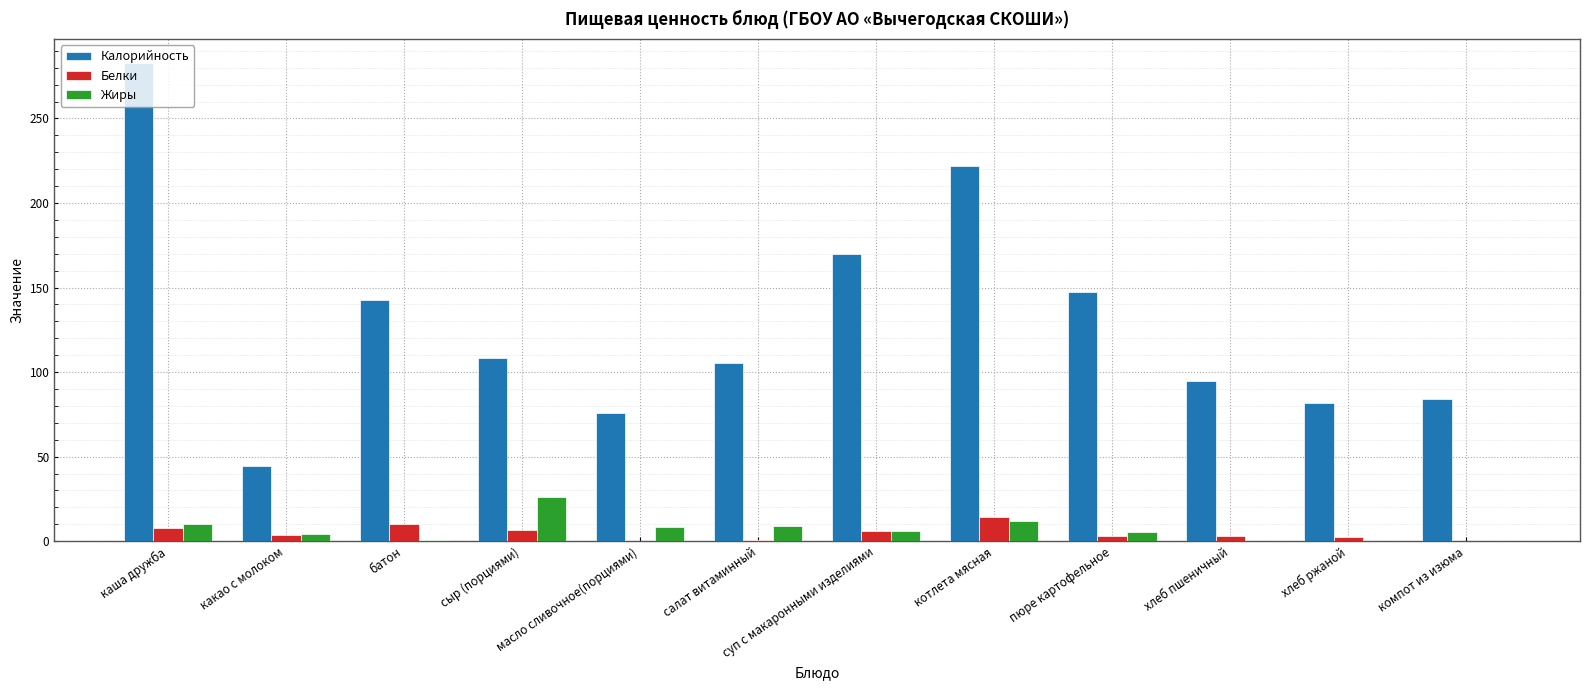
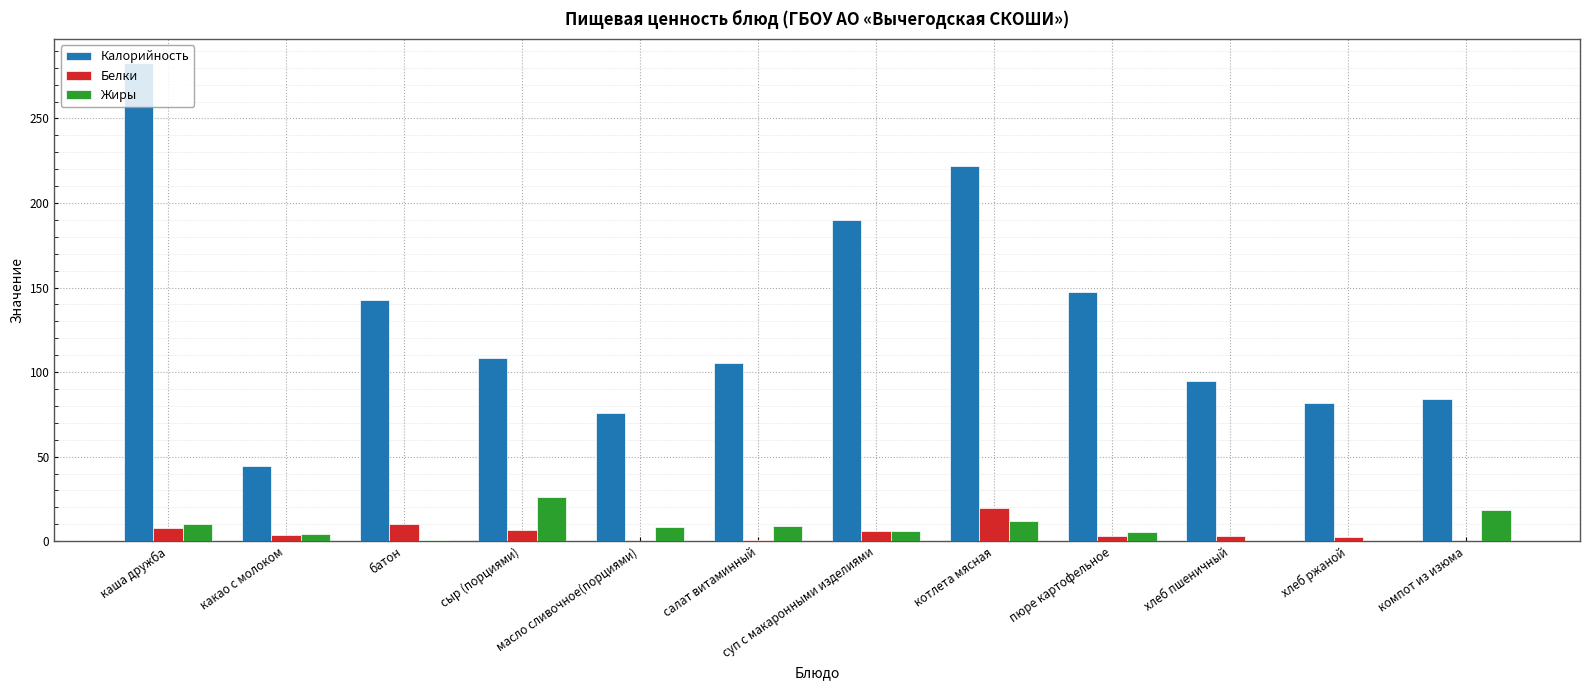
Калорийность, суп с макаронными изделиями: 170 -> 190
Белки, котлета мясная: 15 -> 19
Жиры, компот из изюма: 0 -> 18
